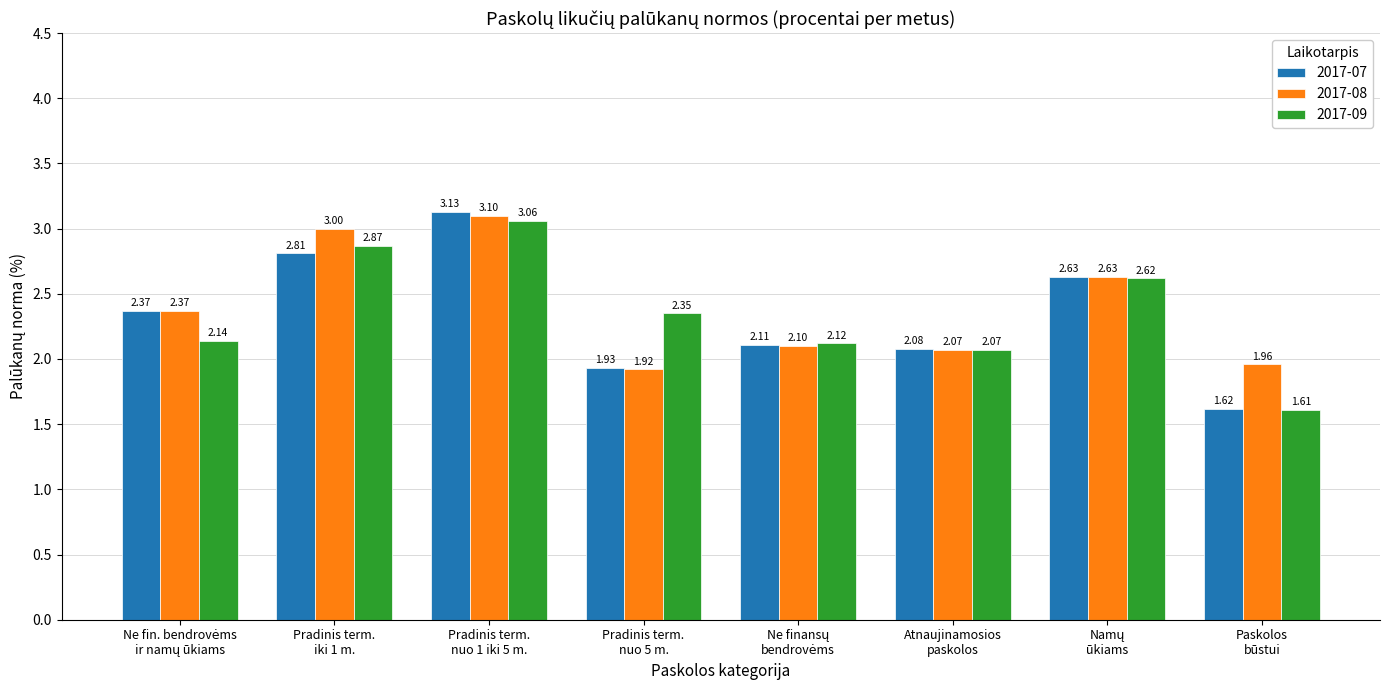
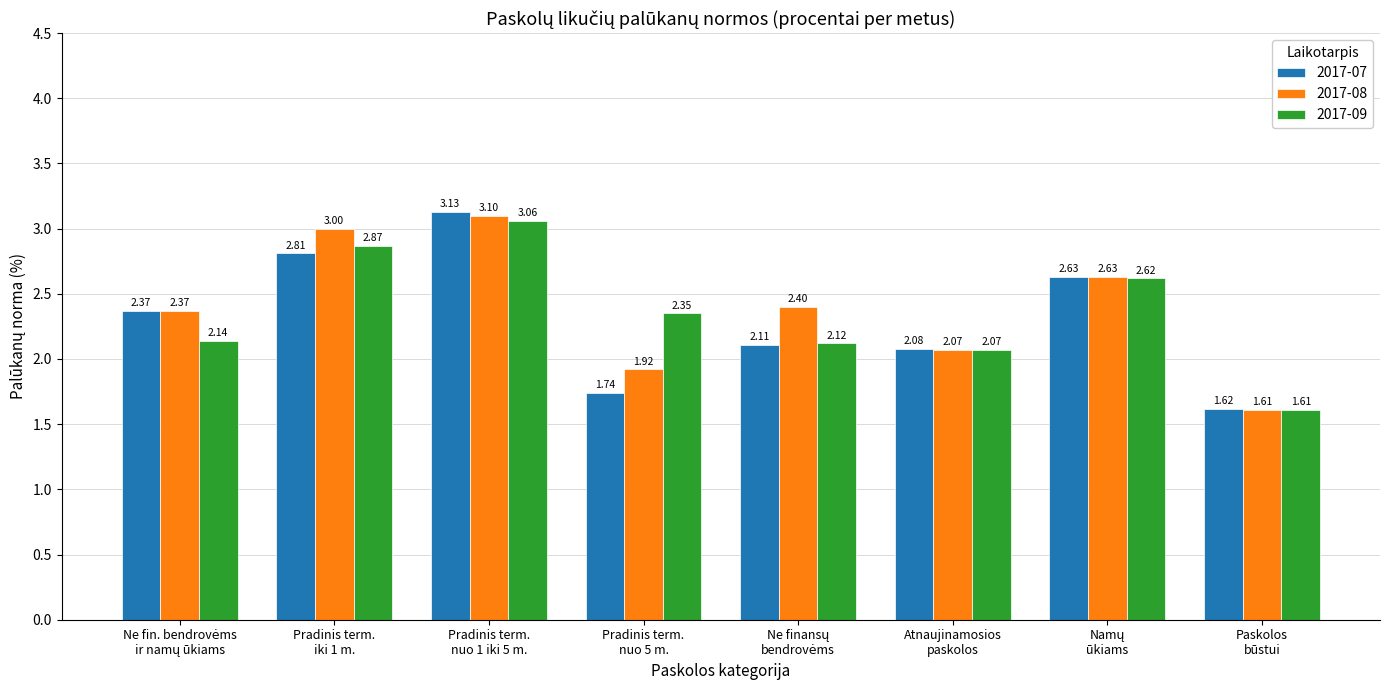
2017-07, Pradinis term. nuo 5 m.: 1.93 -> 1.74
2017-08, Ne finansų bendrovėms: 2.10 -> 2.40
2017-08, Paskolos būstui: 1.96 -> 1.61
